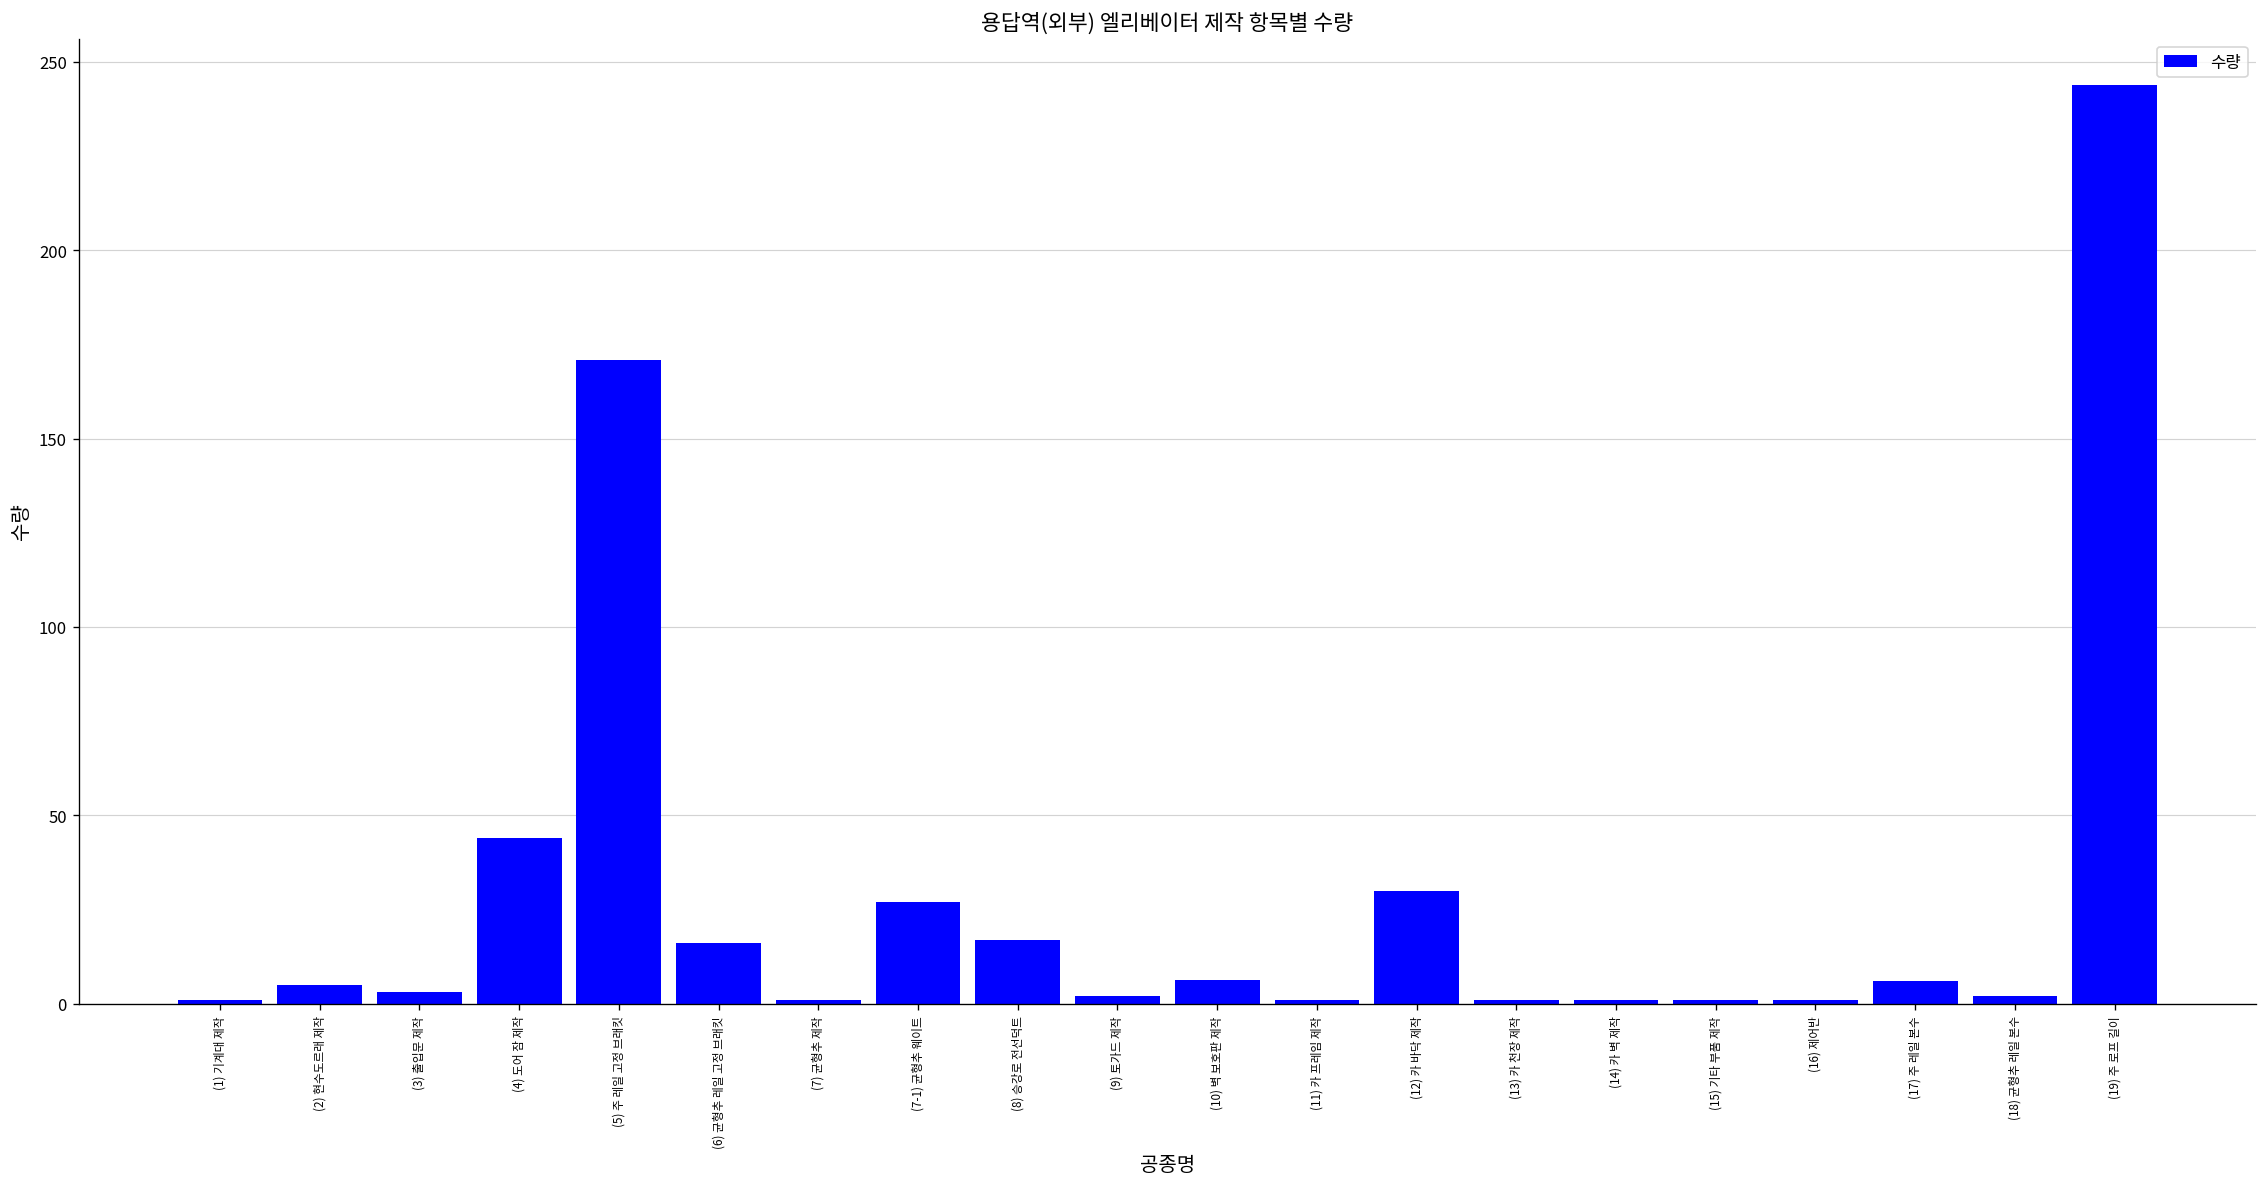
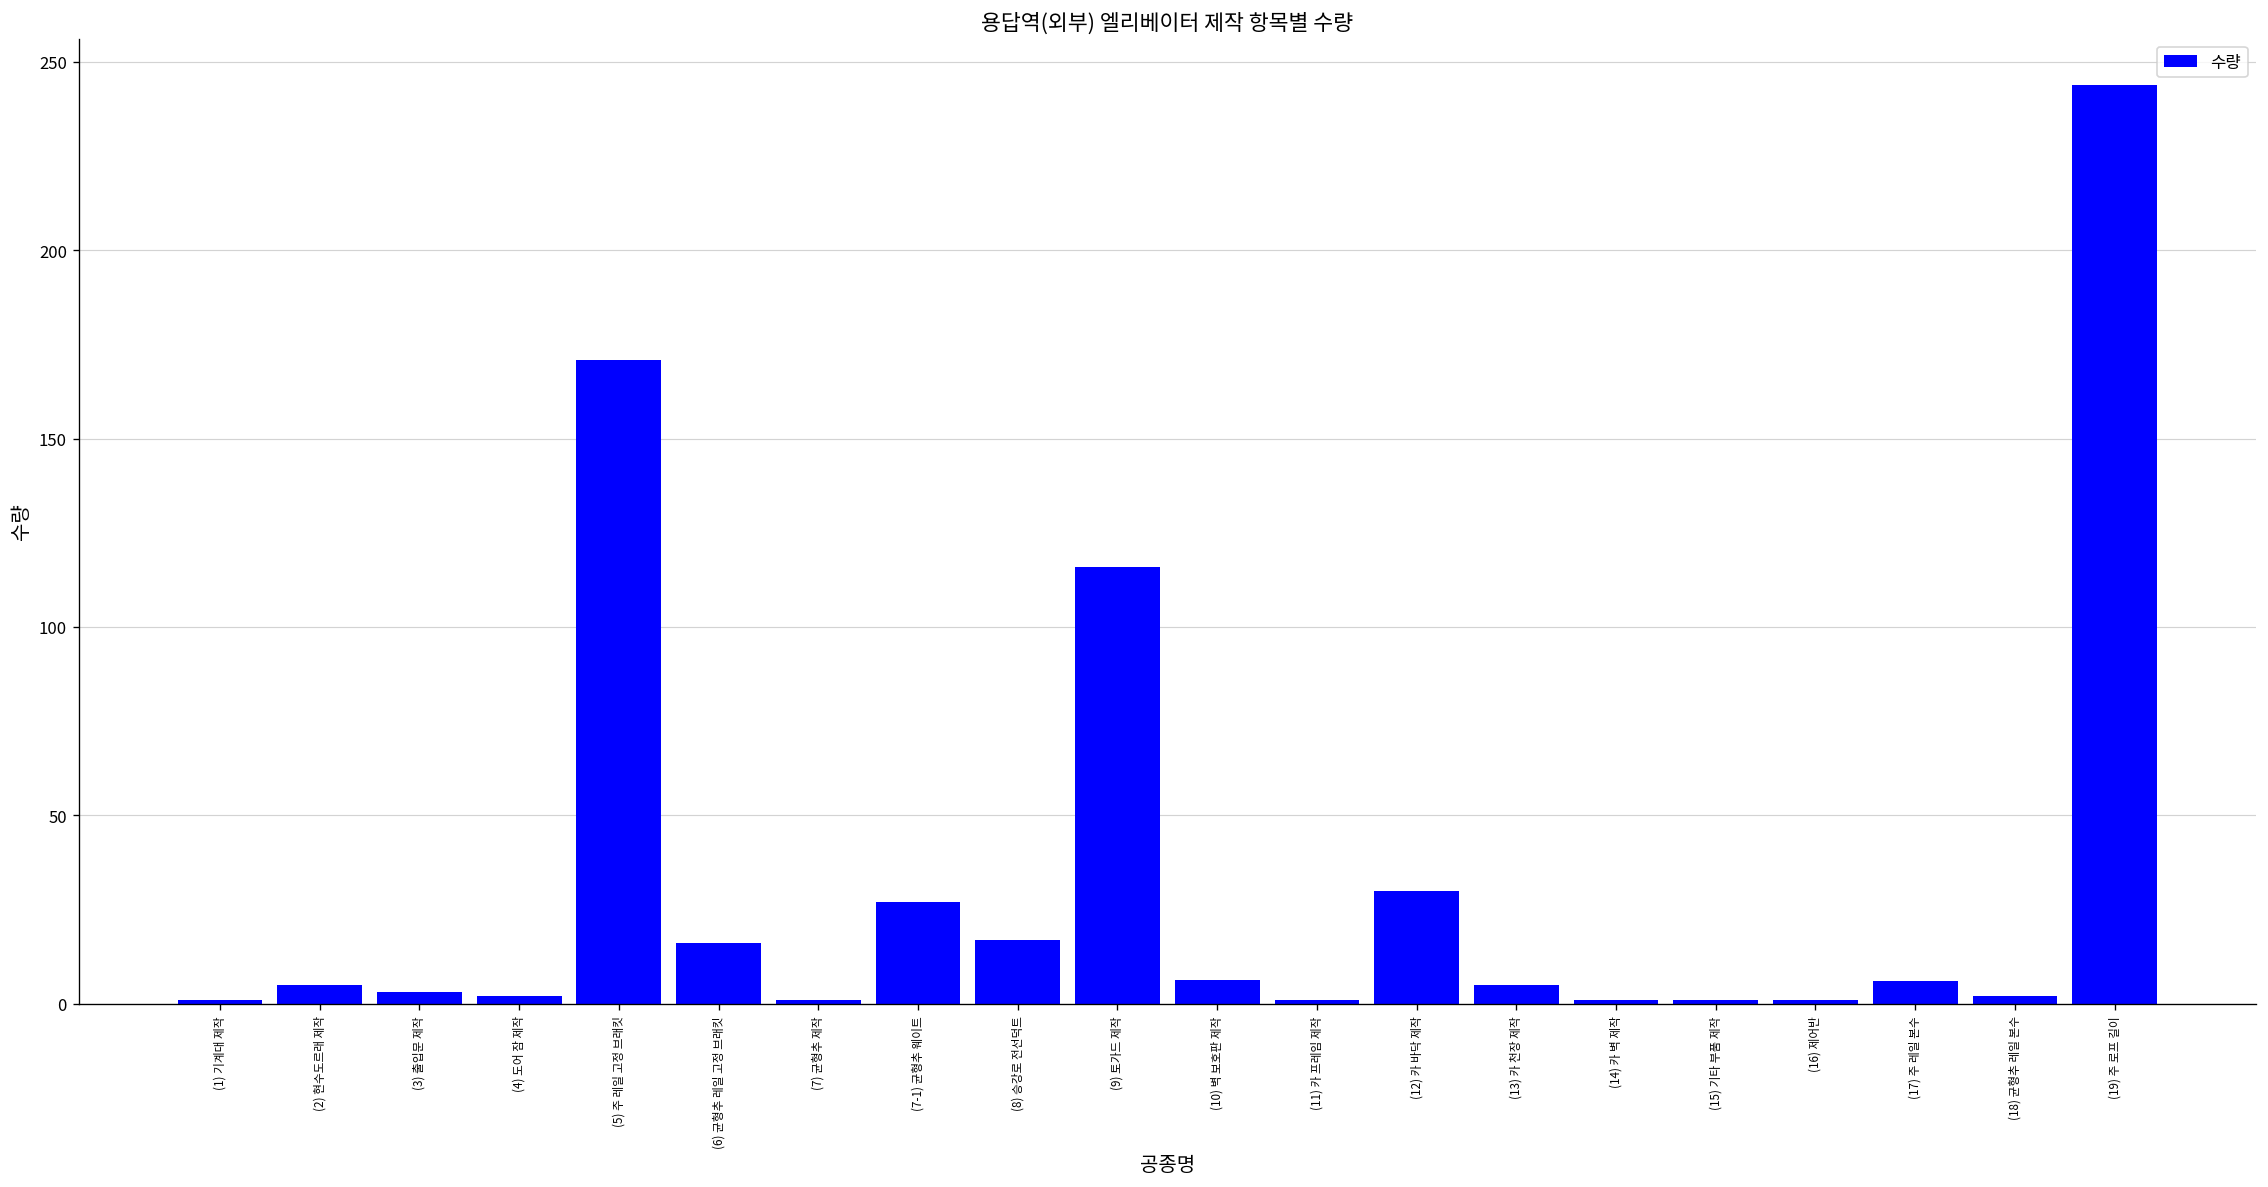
(4) 도어 잠 제작: 44 -> 2
(9) 토가드 제작: 2 -> 116
(13) 카 천장 제작: 1 -> 5
